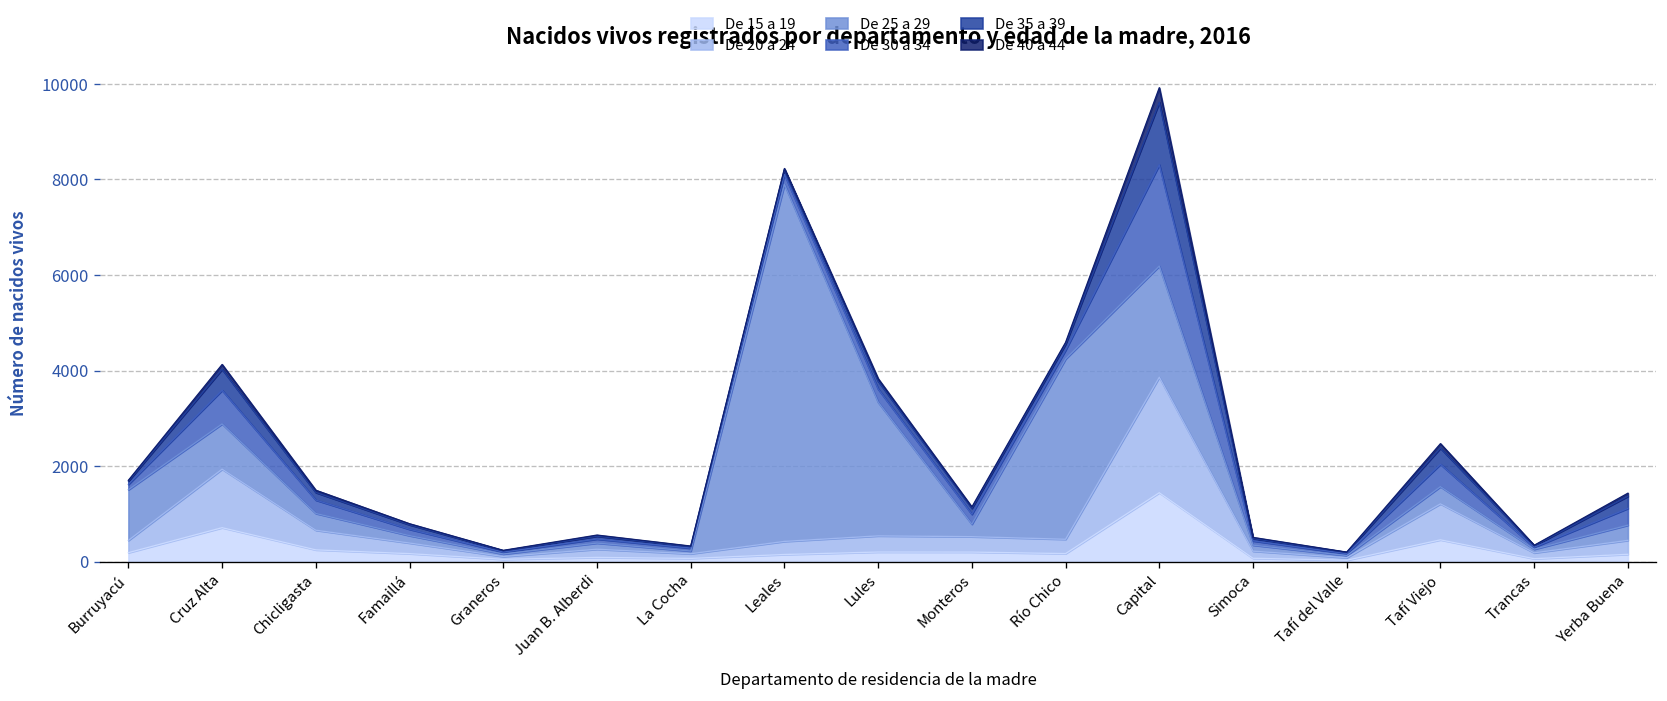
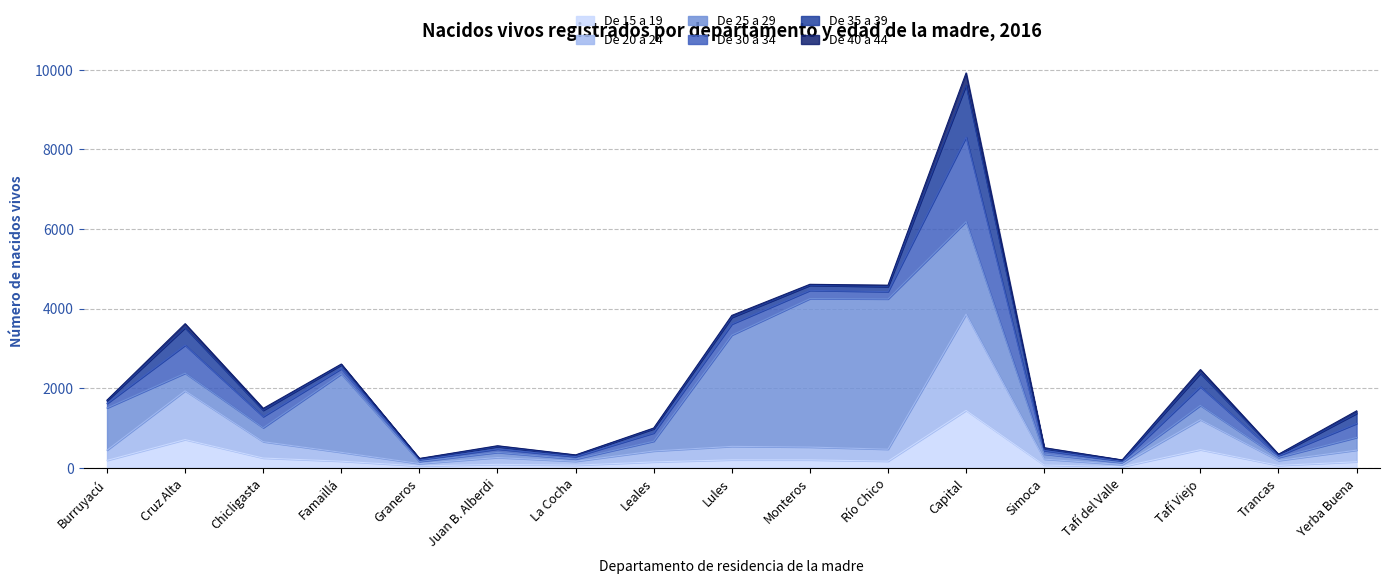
De 25 a 29, Cruz Alta: 900 -> 400
De 25 a 29, Famaillá: 200 -> 2000
De 25 a 29, Leales: 7500 -> 200
De 25 a 29, Monteros: 300 -> 3700
